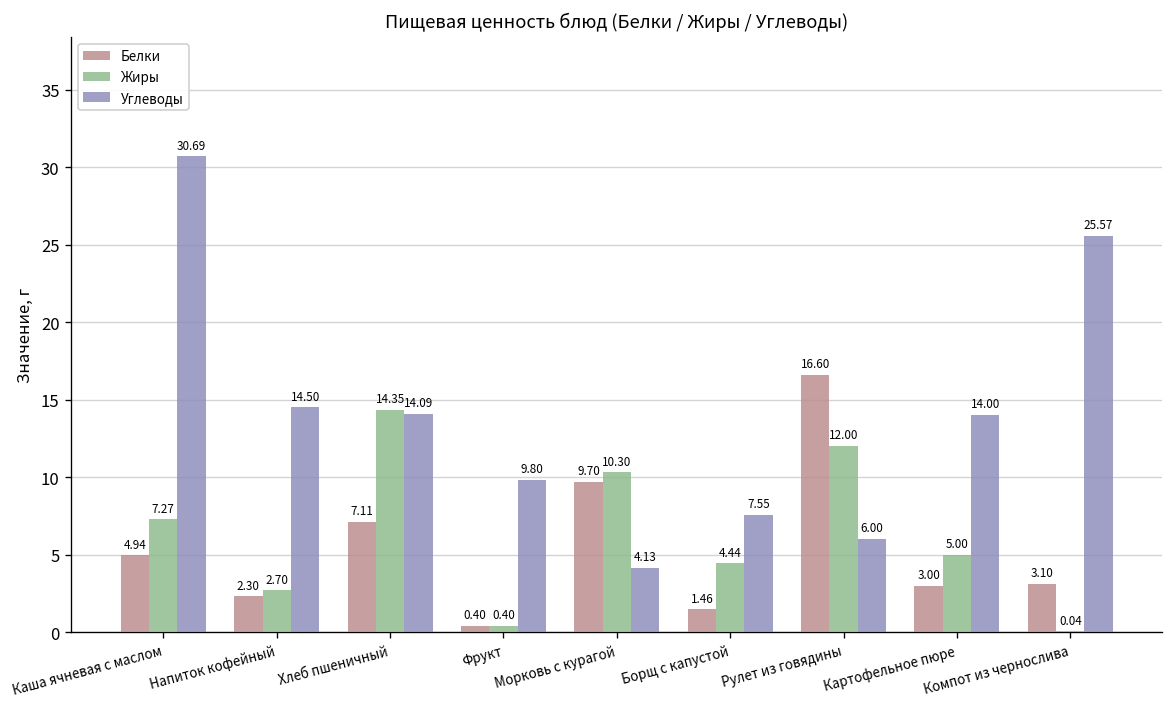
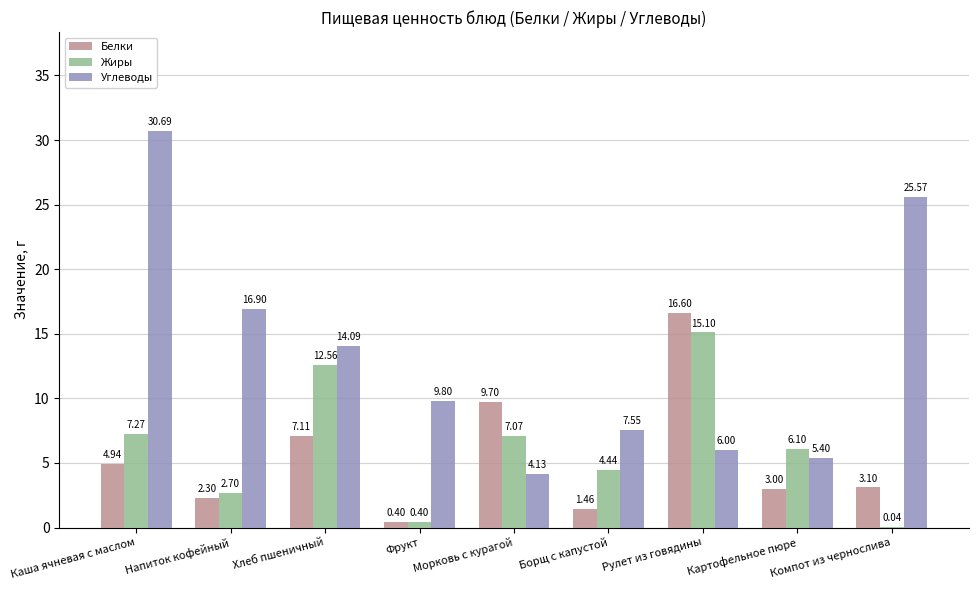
Углеводы, Напиток кофейный: 14.50 -> 16.90
Жиры, Хлеб пшеничный: 14.35 -> 12.56
Жиры, Морковь с курагой: 10.30 -> 7.07
Жиры, Рулет из говядины: 12.00 -> 15.10
Жиры, Картофельное пюре: 5.00 -> 6.10
Углеводы, Картофельное пюре: 14.00 -> 5.40
